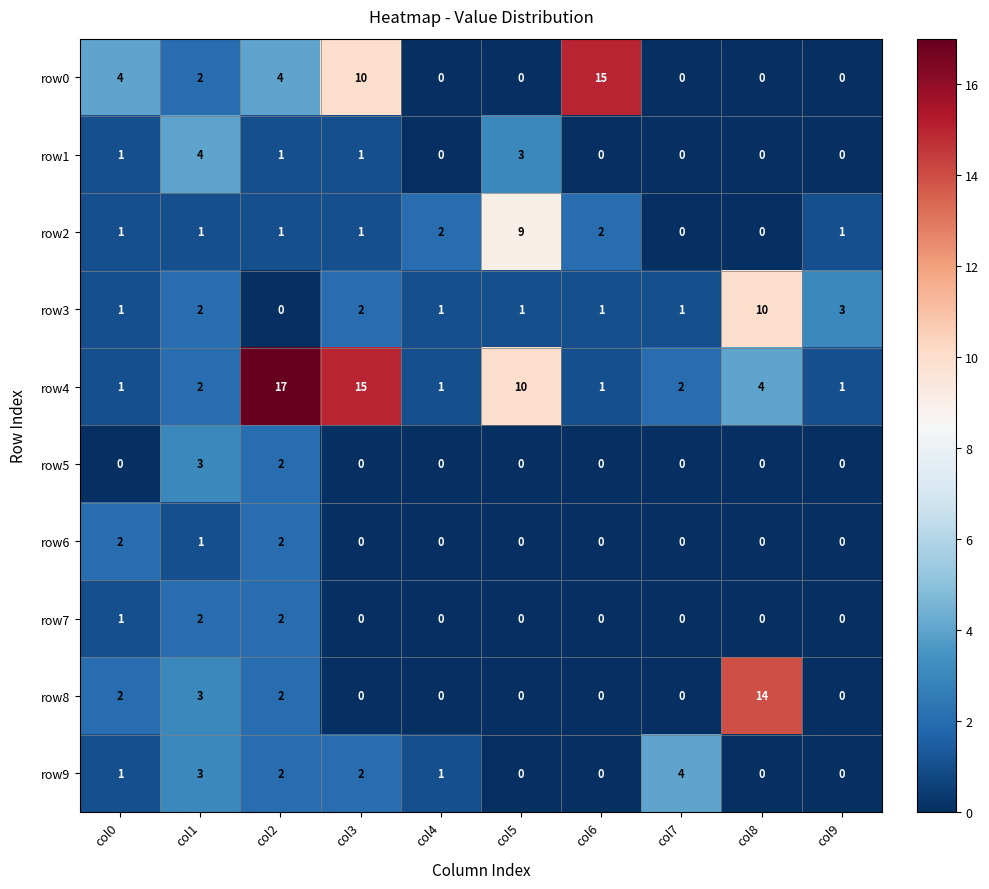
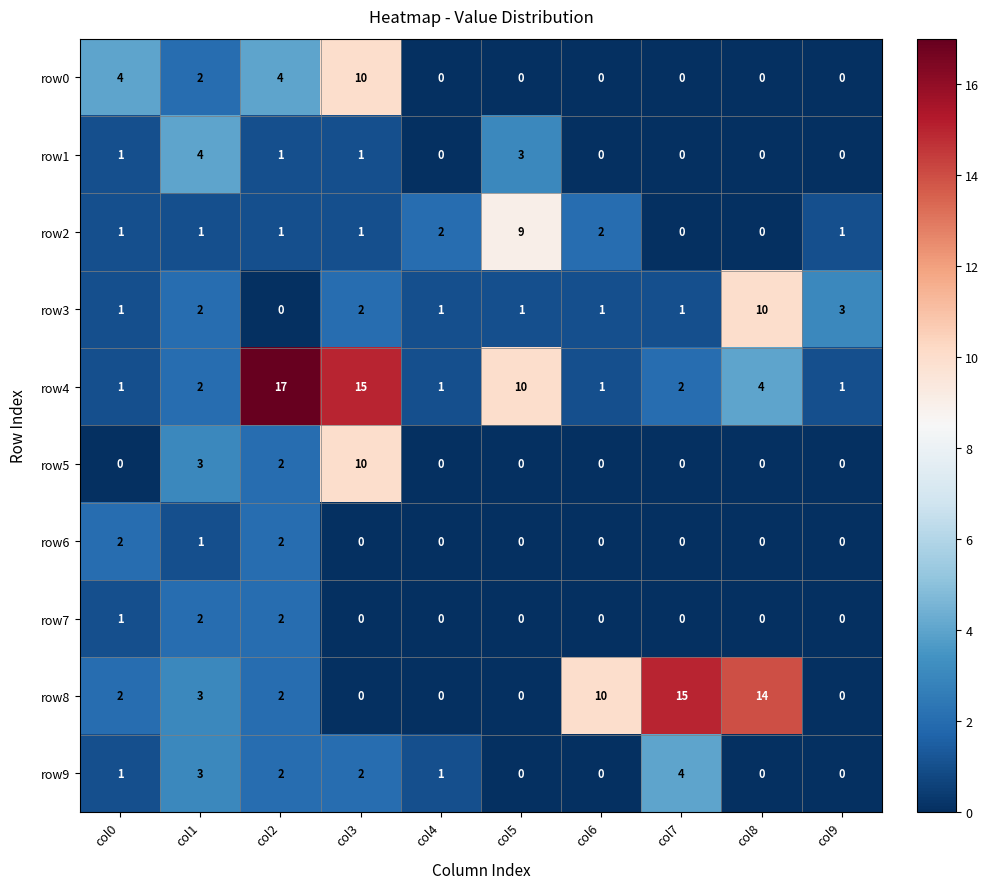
row0, col6: 15 -> 0
row5, col3: 0 -> 10
row8, col6: 0 -> 10
row8, col7: 0 -> 15
